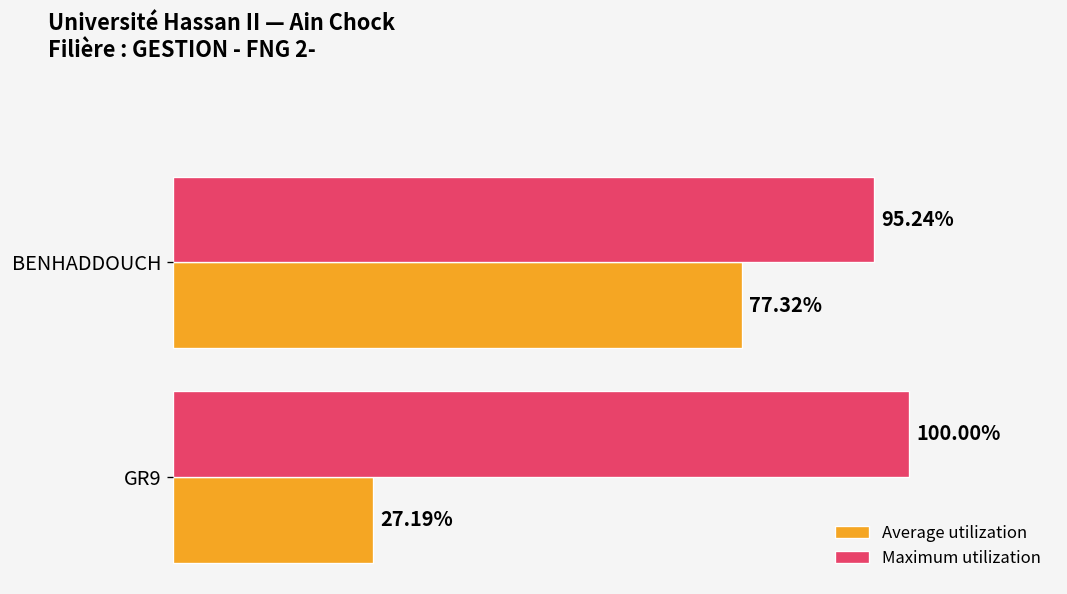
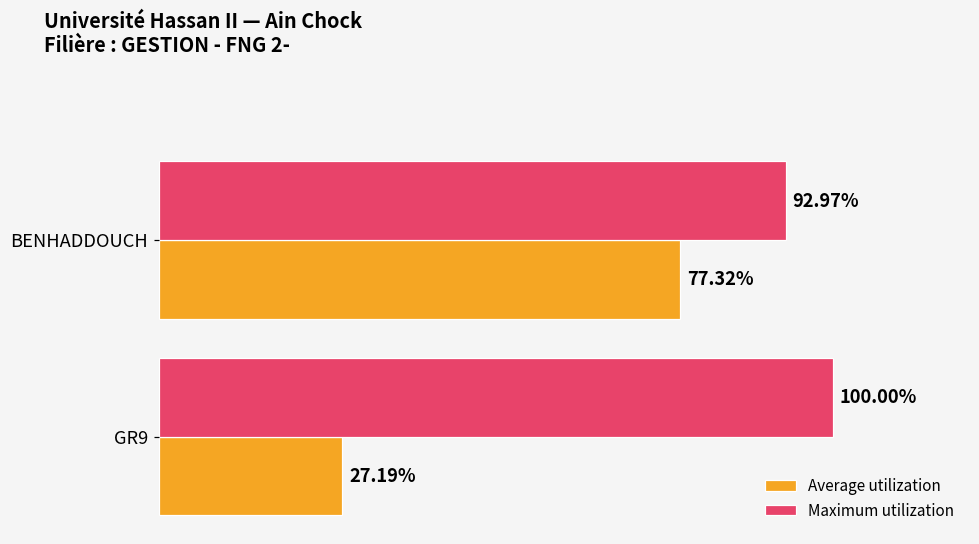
Maximum utilization, BENHADDOUCH: 95.24% -> 92.97%
